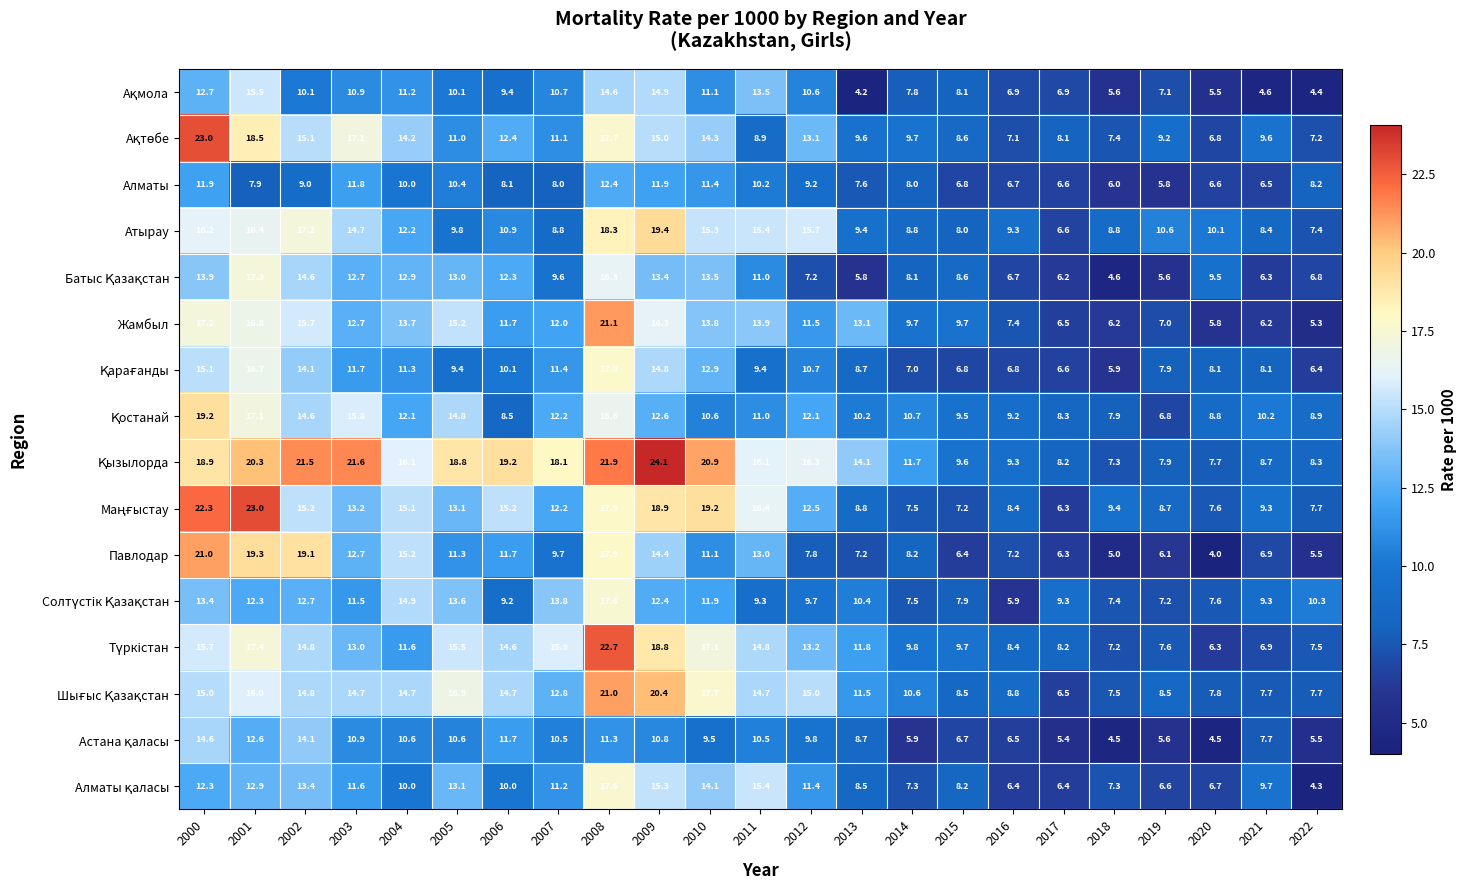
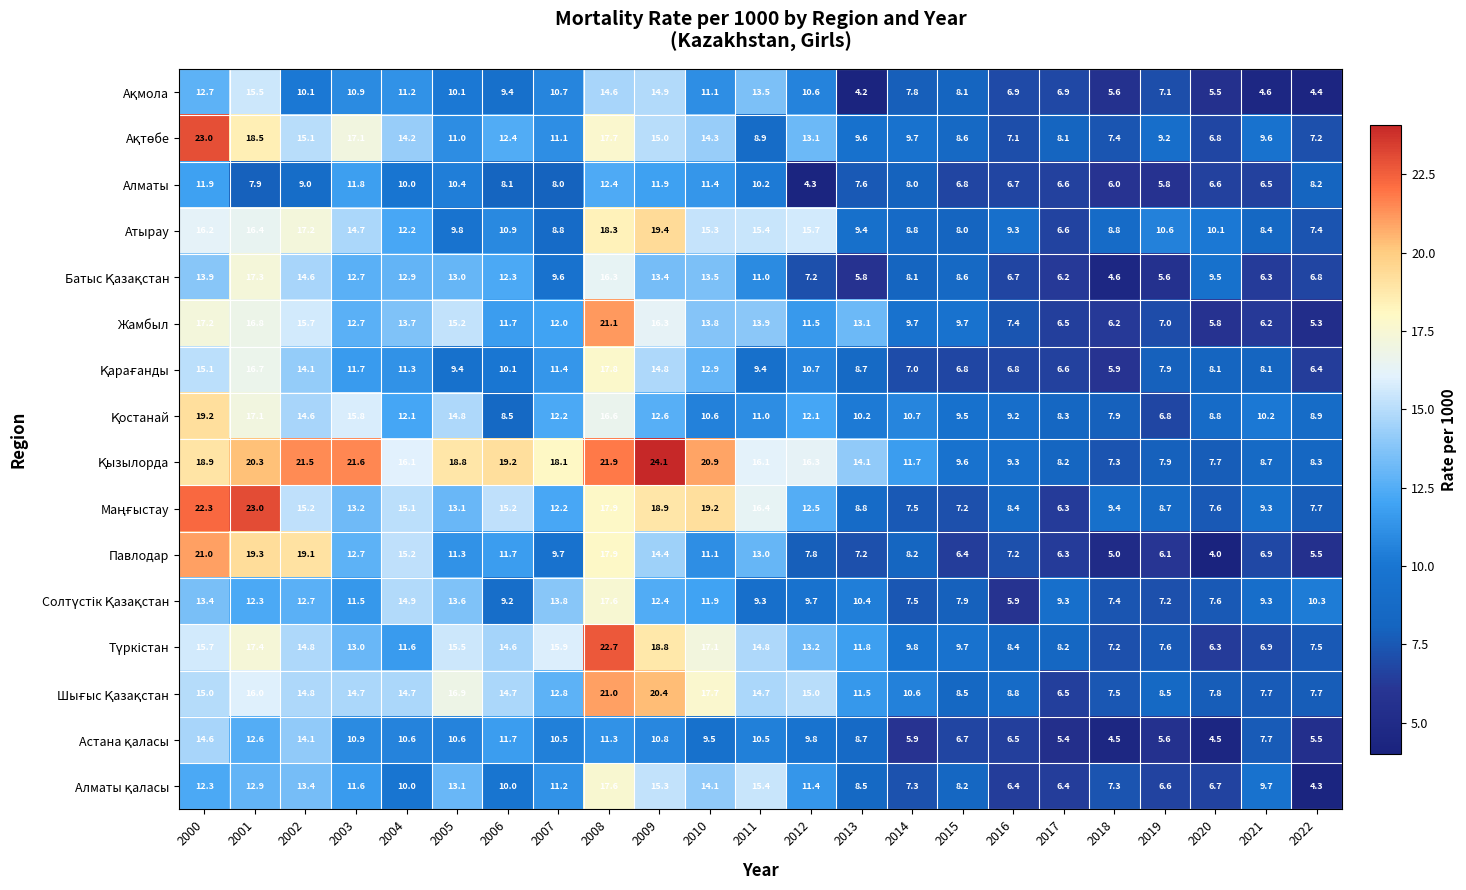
Алматы, 2012: 9.2 -> 4.3
